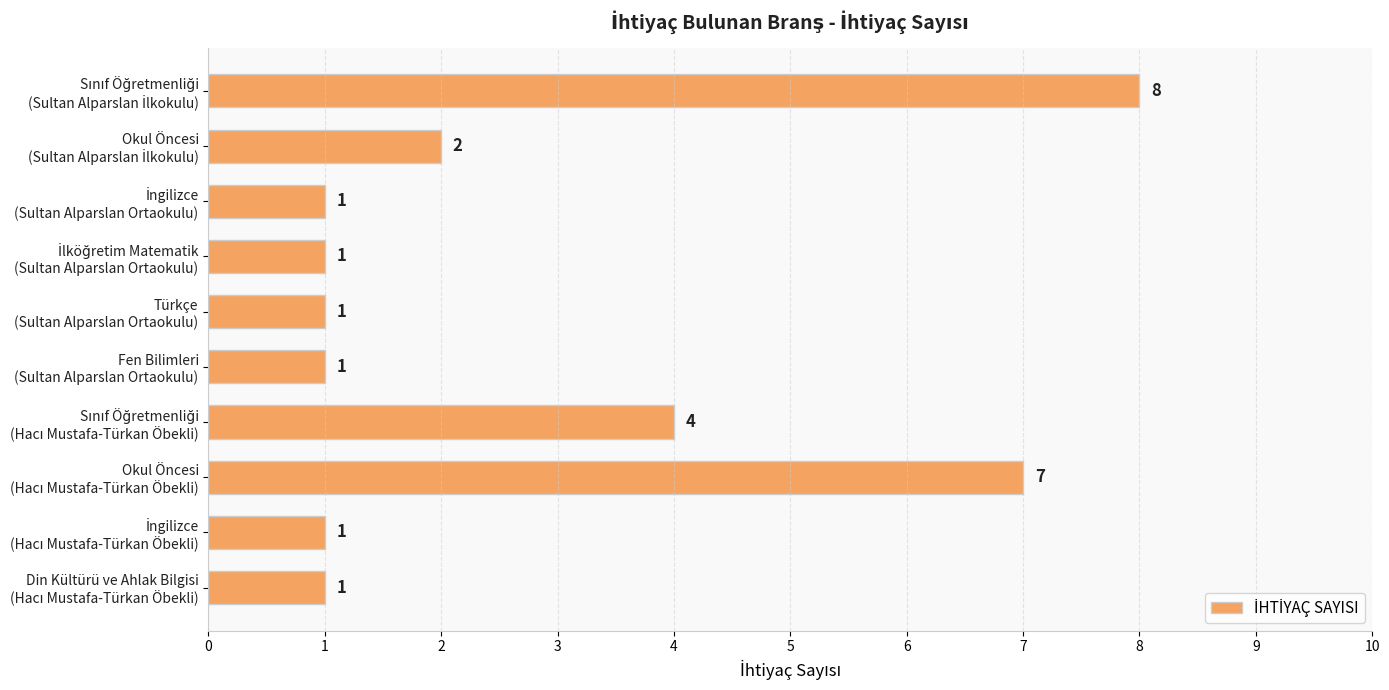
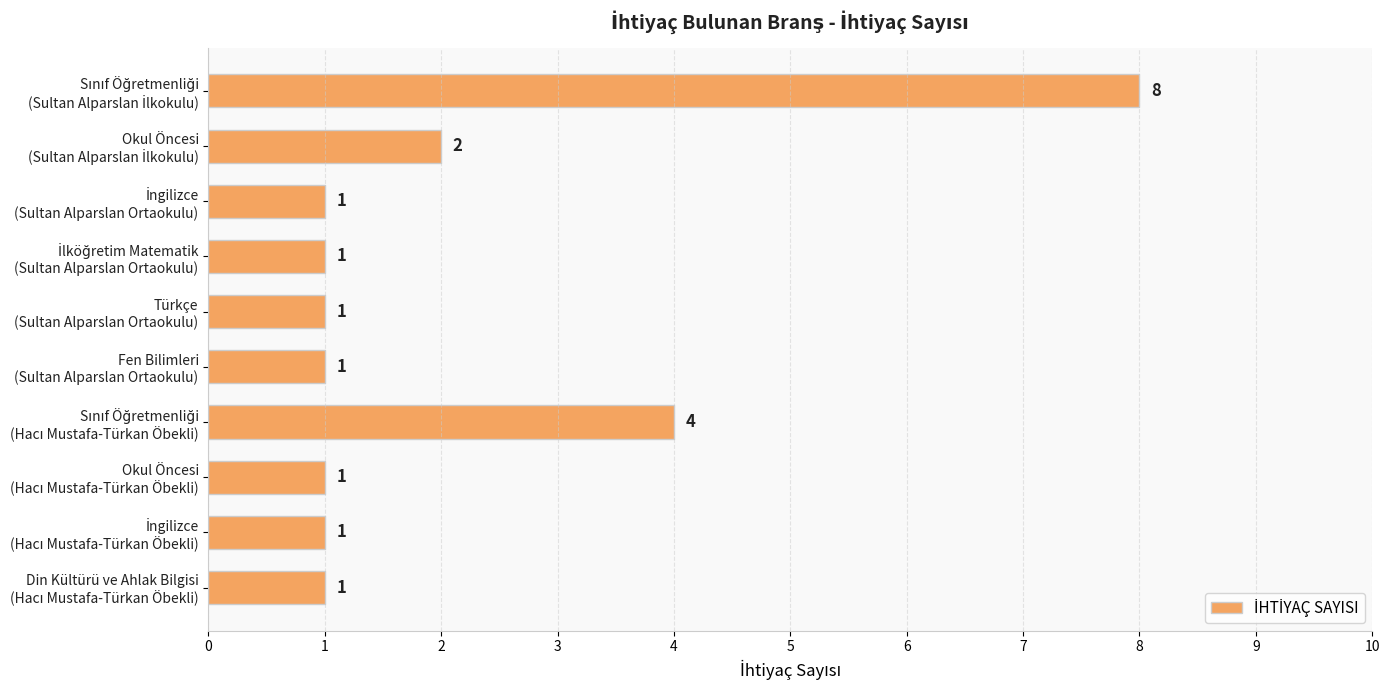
Okul Öncesi (Hacı Mustafa-Türkan Öbekli): 7 -> 1
